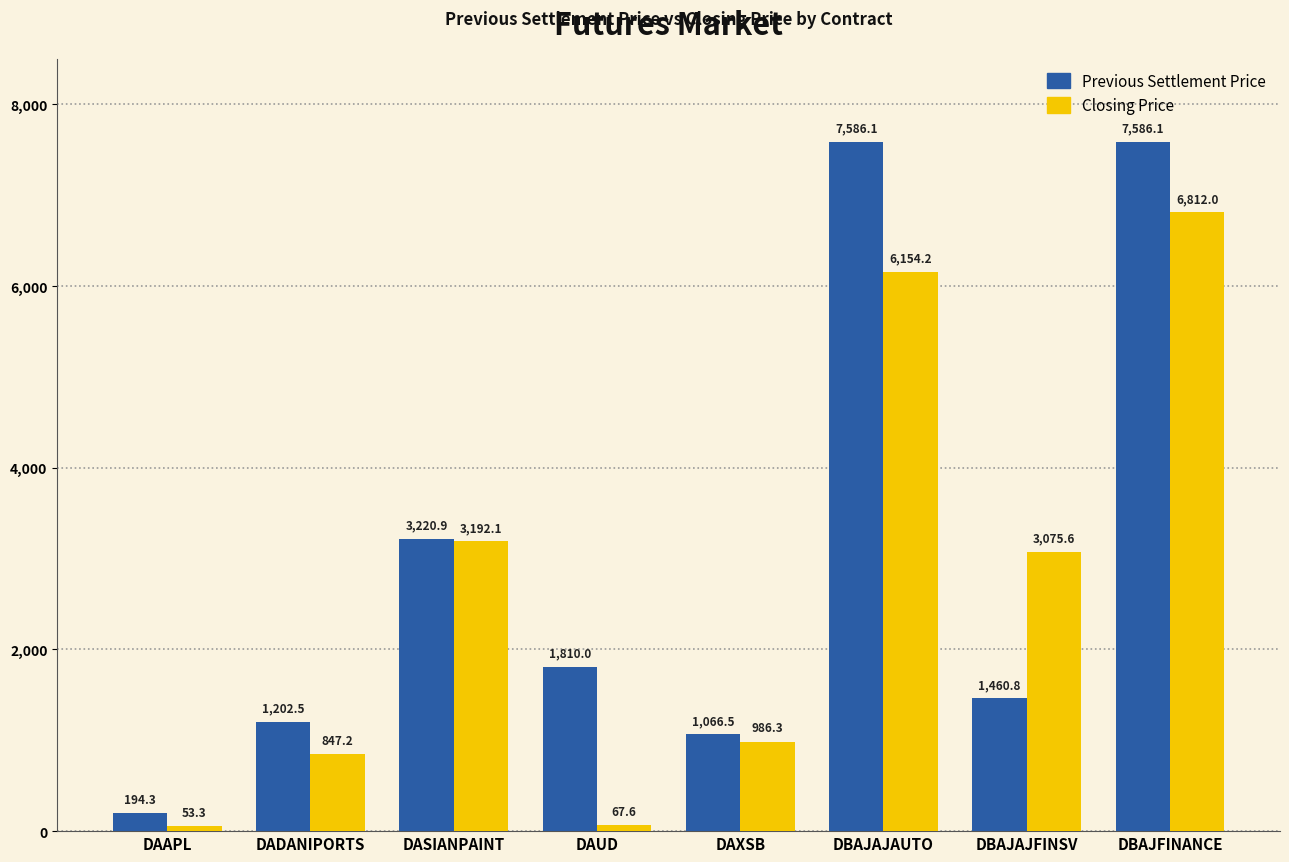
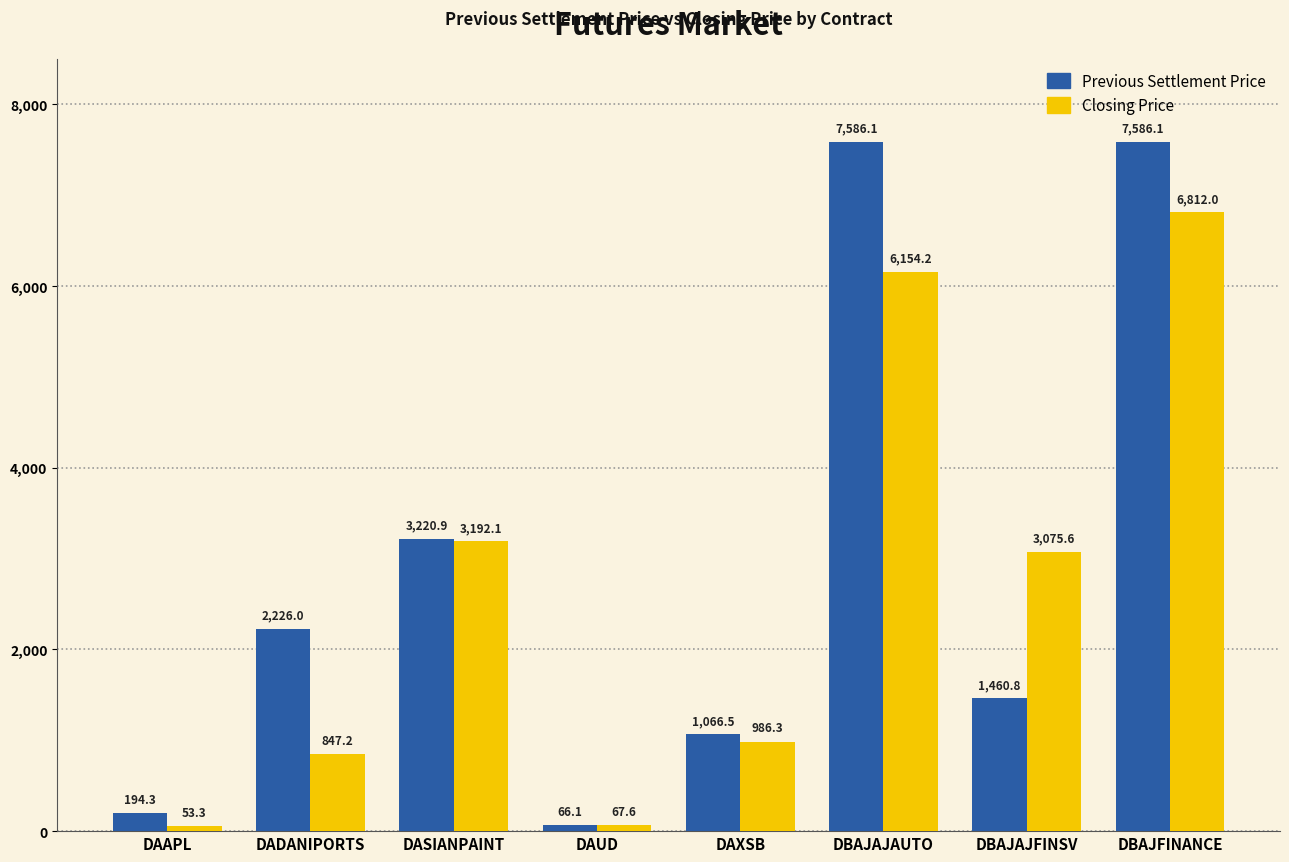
Previous Settlement Price, DADANIPORTS: 1,202.5 -> 2,226.0
Previous Settlement Price, DAUD: 1,810.0 -> 66.1
